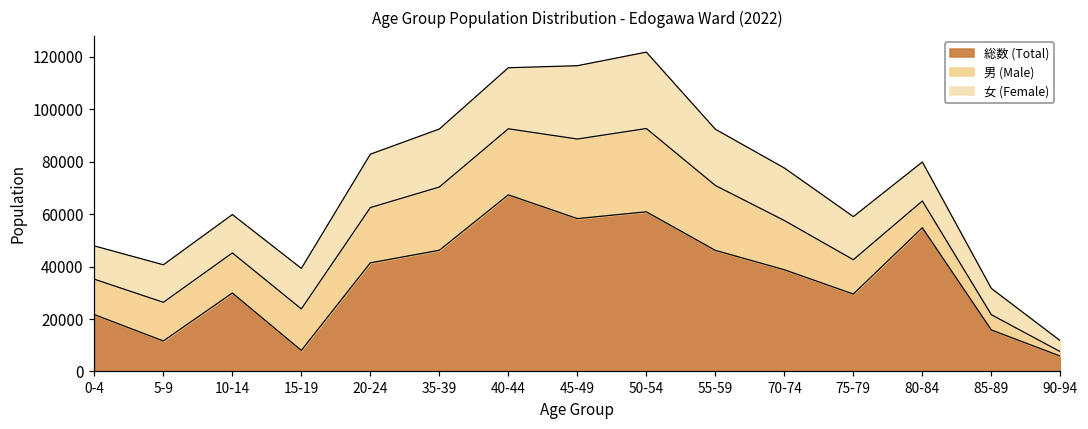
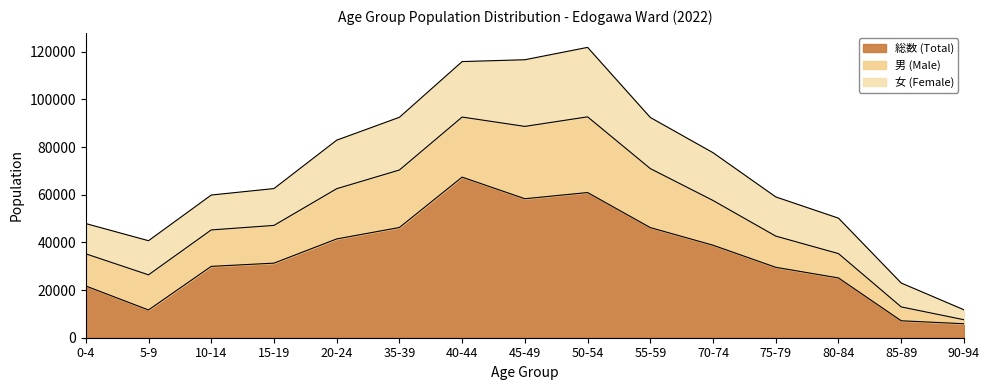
総数 (Total), 15-19: 8000 -> 31000
総数 (Total), 80-84: 55000 -> 25000
総数 (Total), 85-89: 16000 -> 7000
